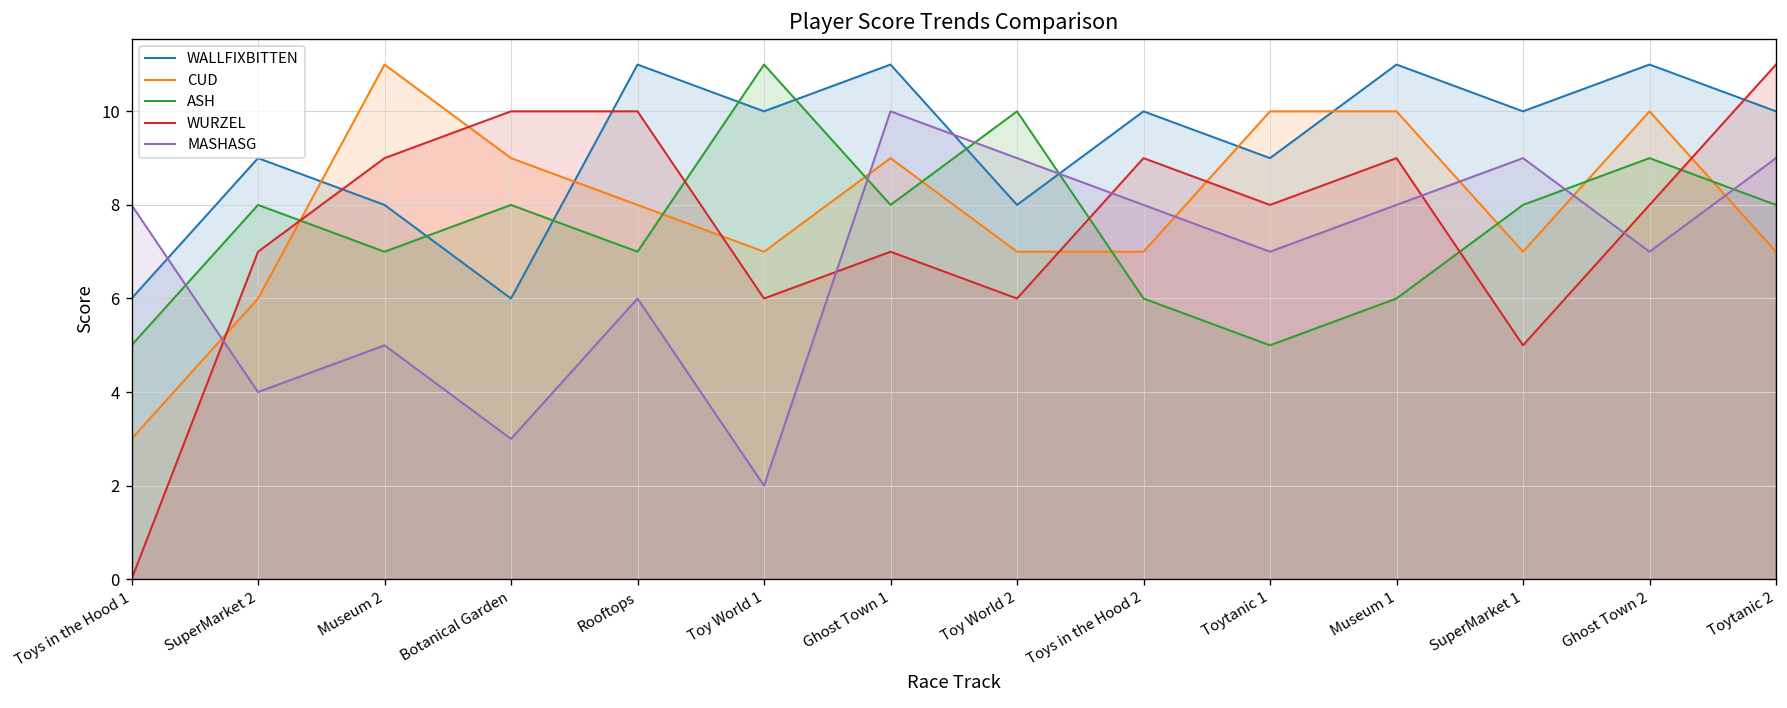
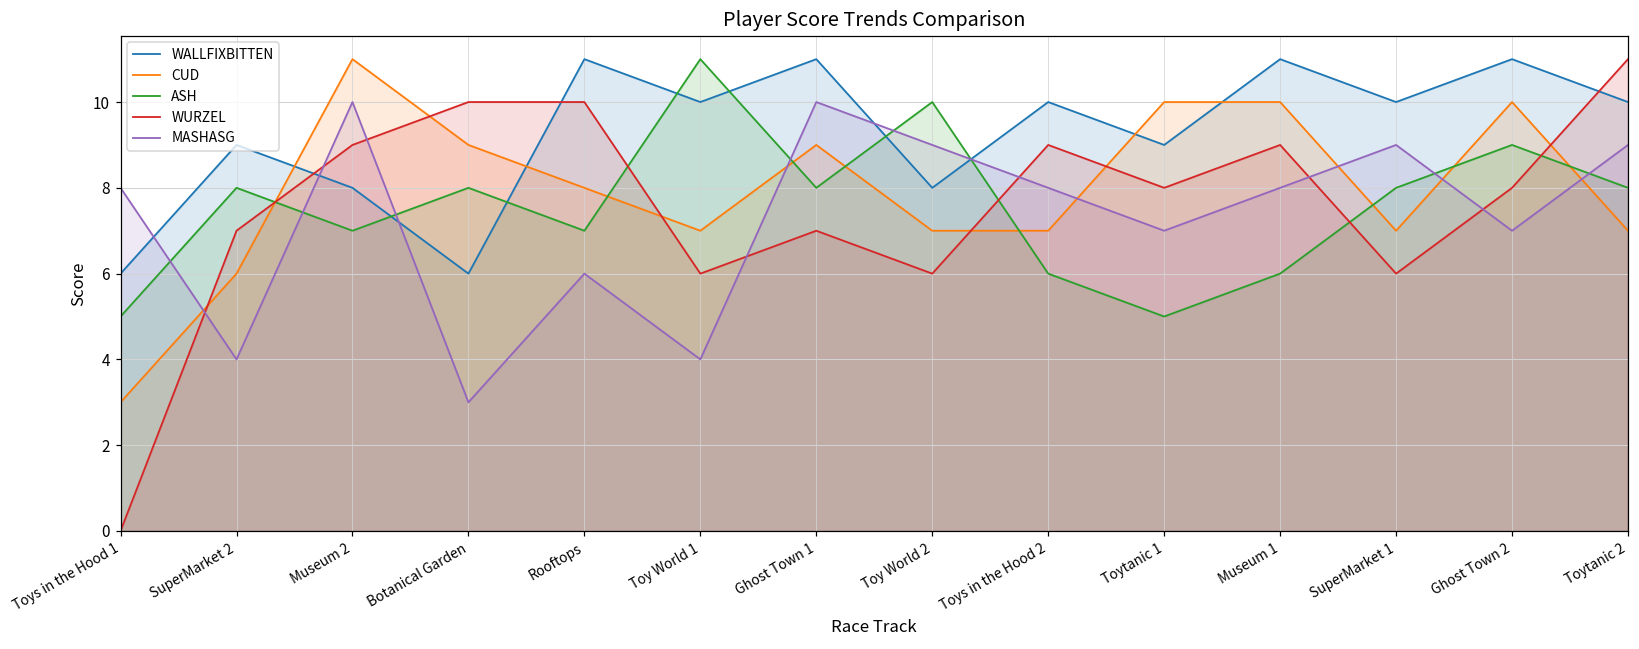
MASHASG, Museum 2: 5 -> 10
MASHASG, Toy World 1: 2 -> 4
WURZEL, SuperMarket 1: 5 -> 6
